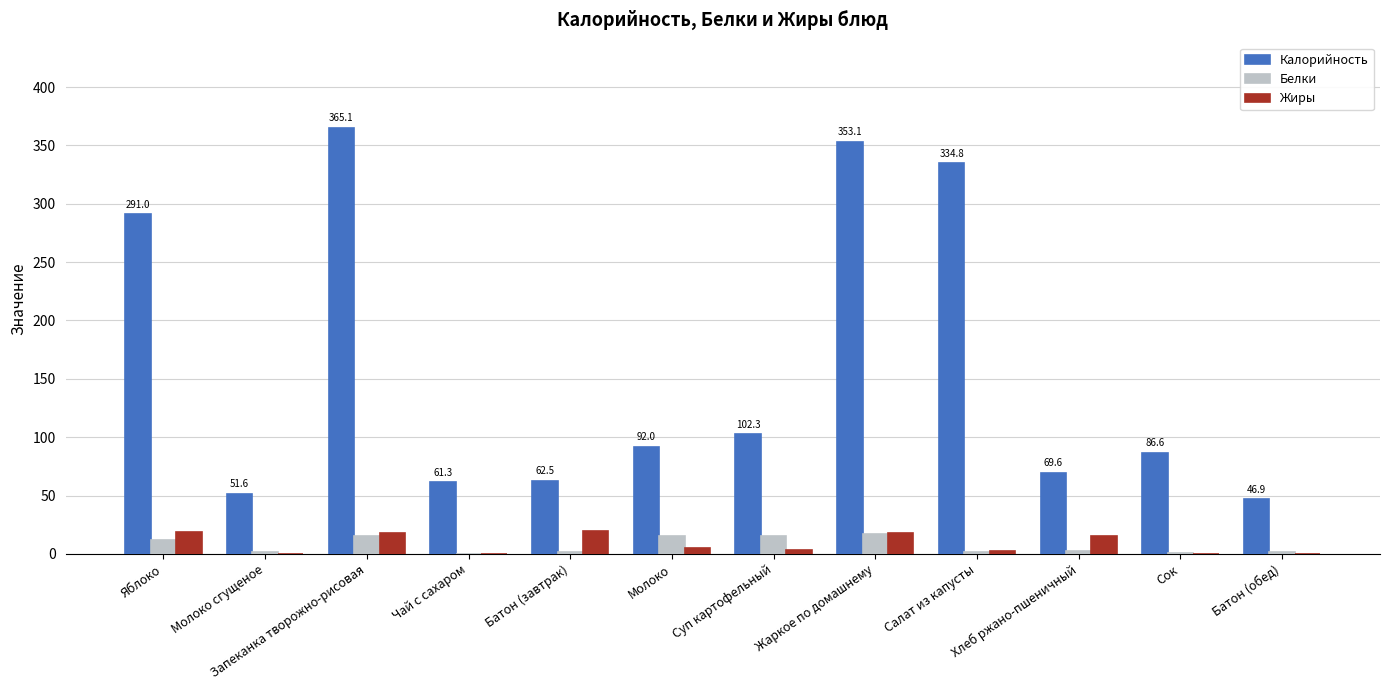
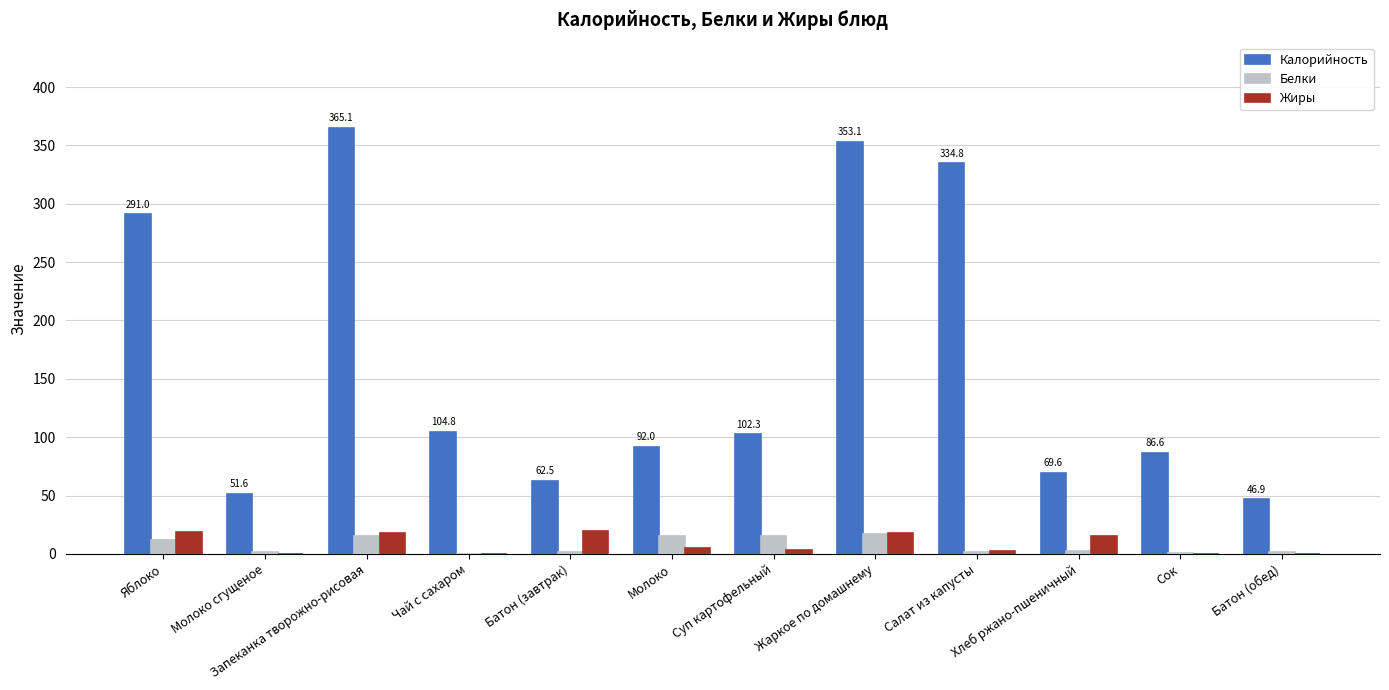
Калорийность, Чай с сахаром: 61.3 -> 104.8
